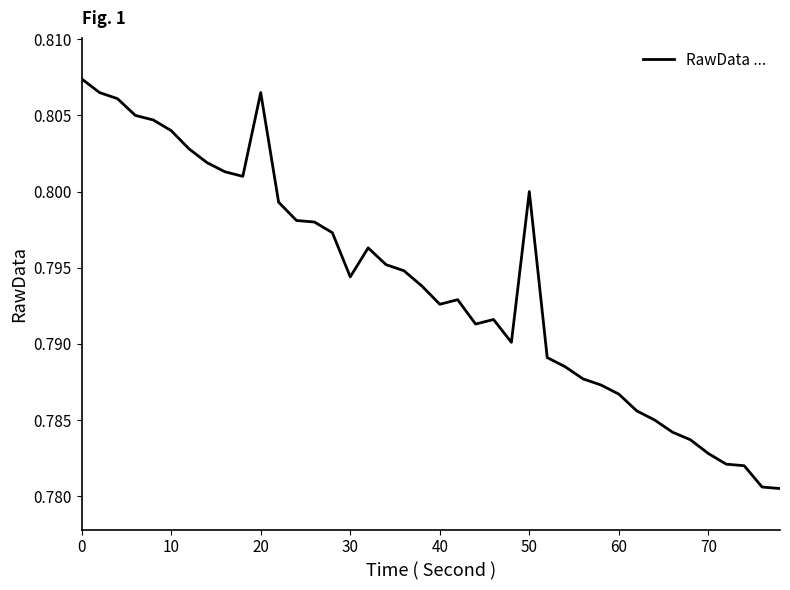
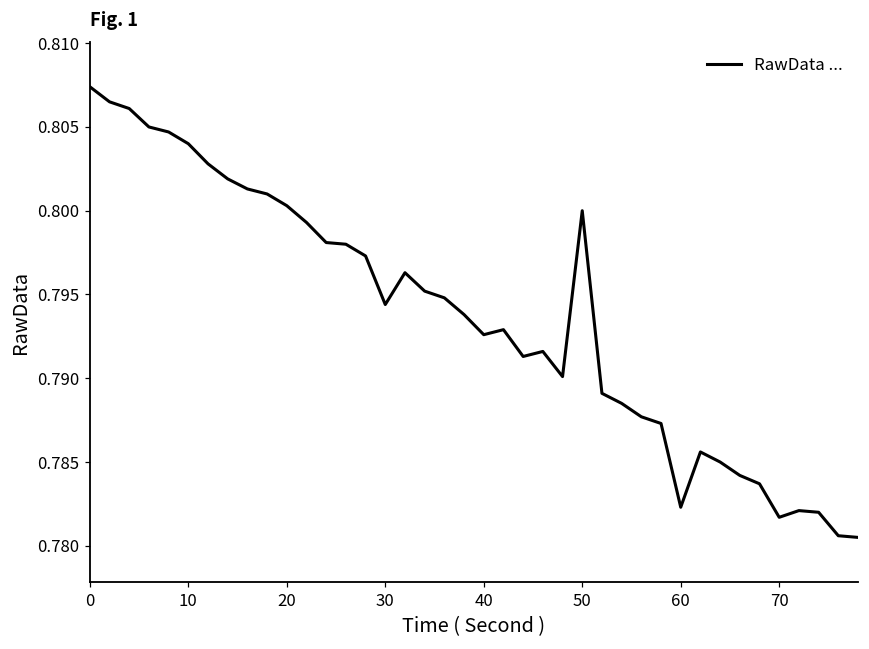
20: 0.8065 -> 0.8003
60: 0.7867 -> 0.7823
70: 0.7828 -> 0.7817
